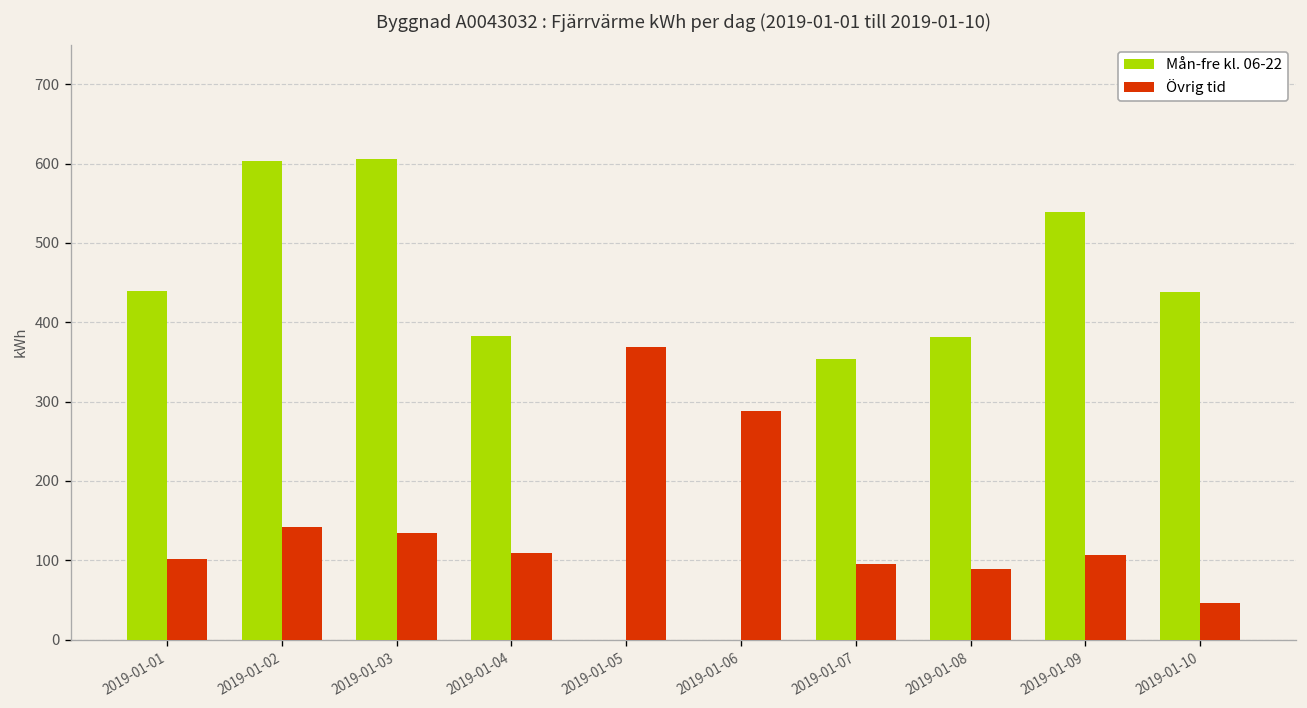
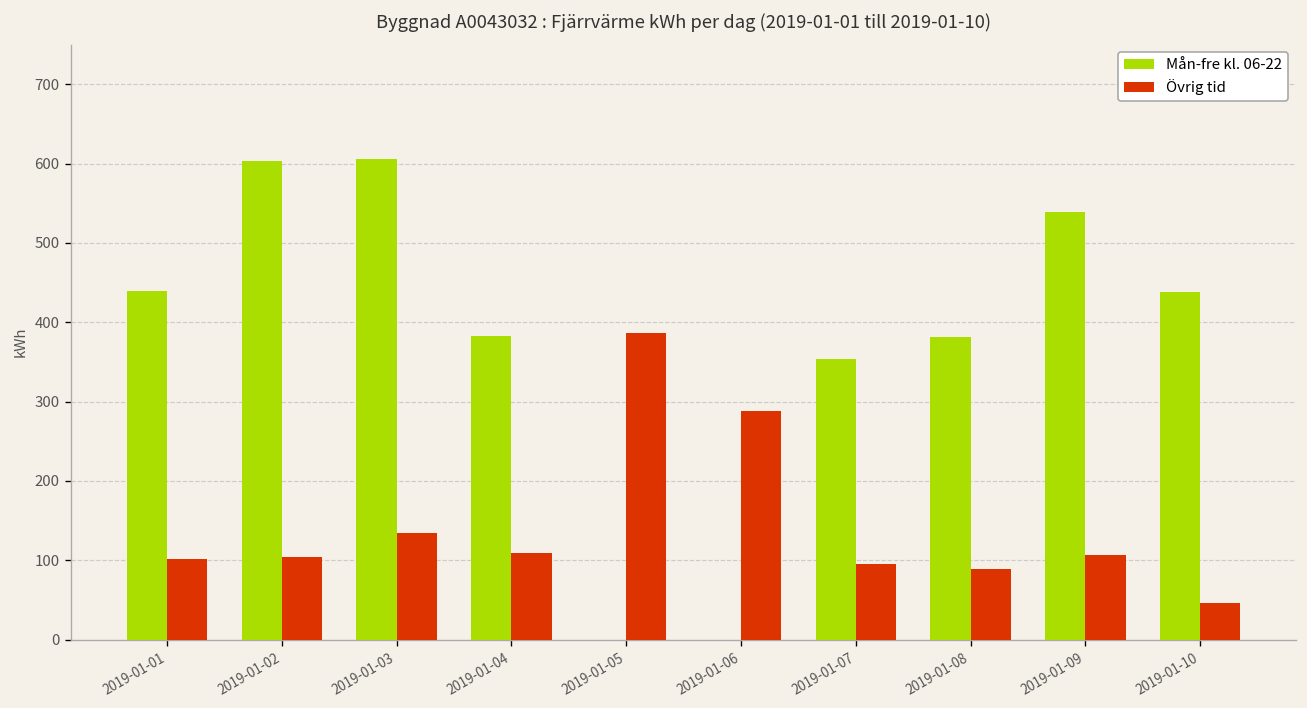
Övrig tid, 2019-01-02: 140 -> 100
Övrig tid, 2019-01-05: 370 -> 390
